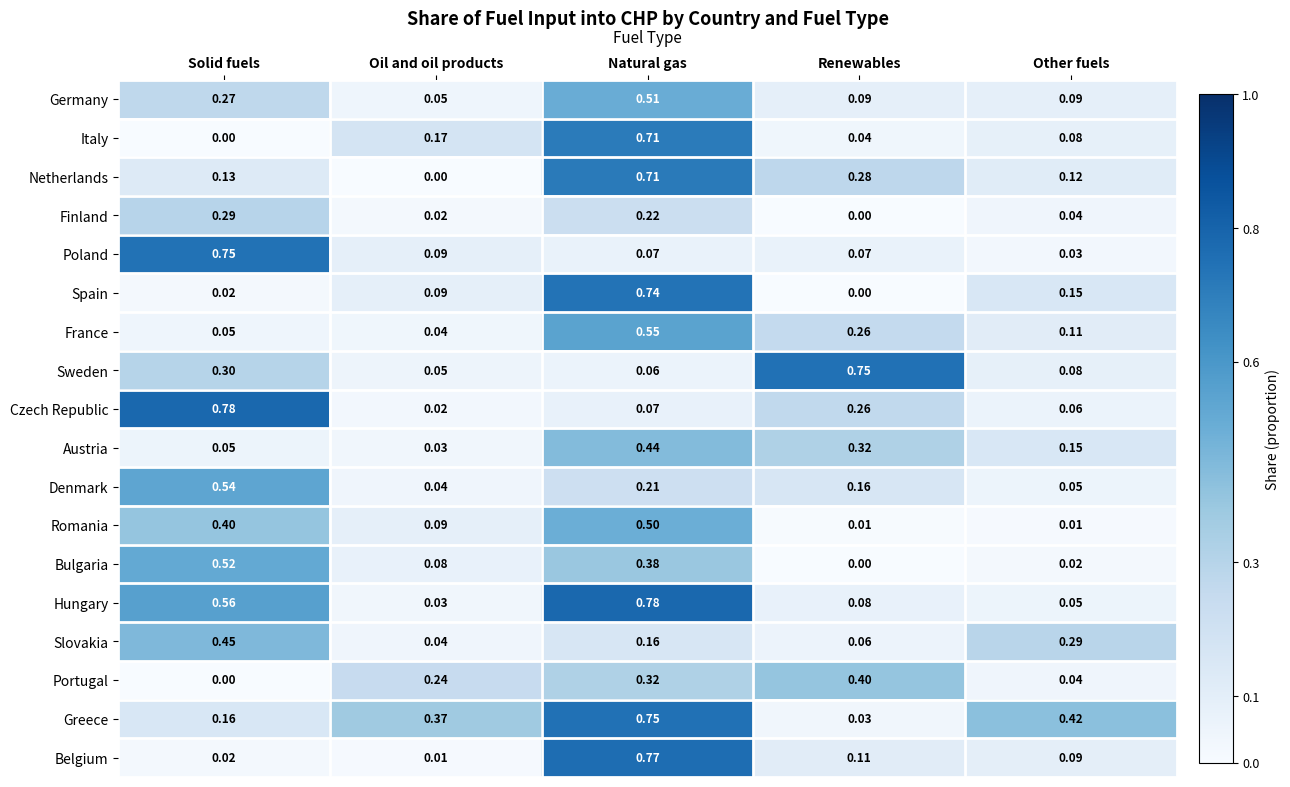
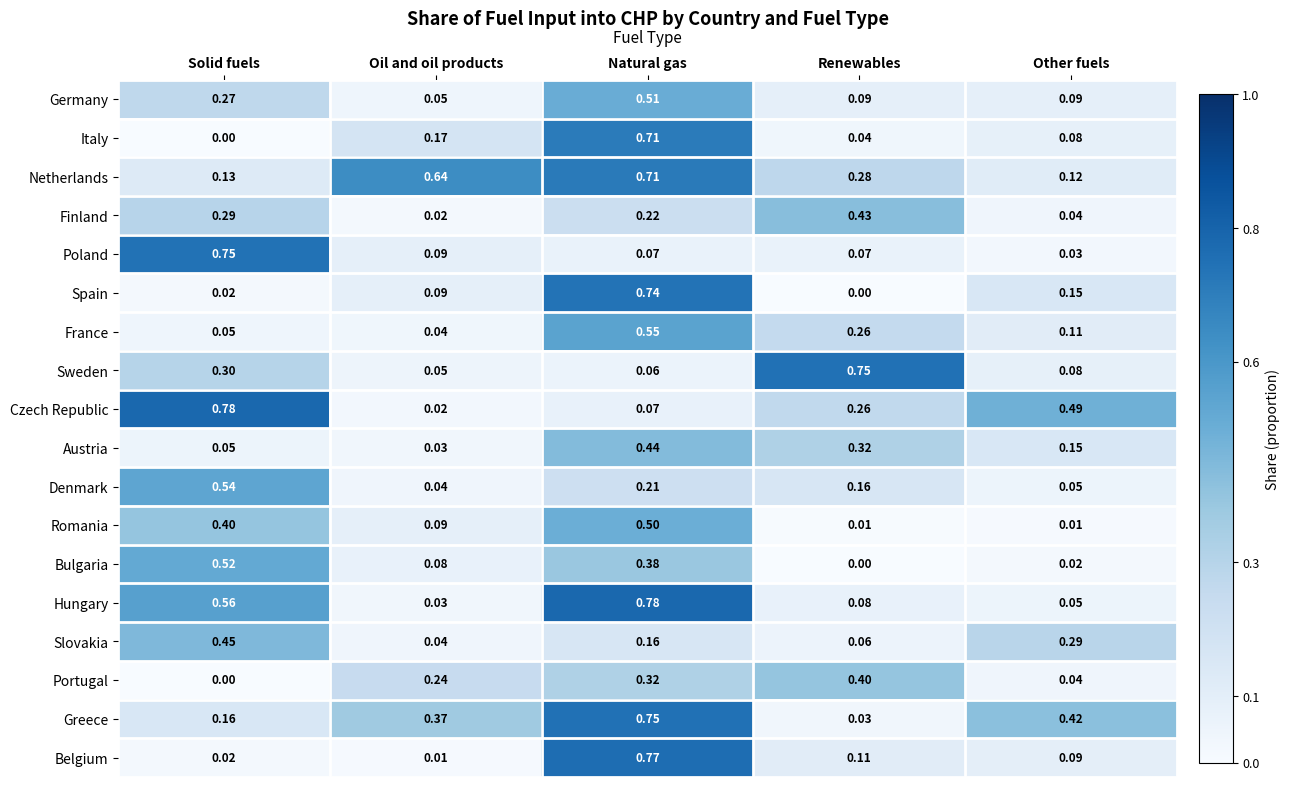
Netherlands, Oil and oil products: 0.00 -> 0.64
Finland, Renewables: 0.00 -> 0.43
Czech Republic, Other fuels: 0.06 -> 0.49
